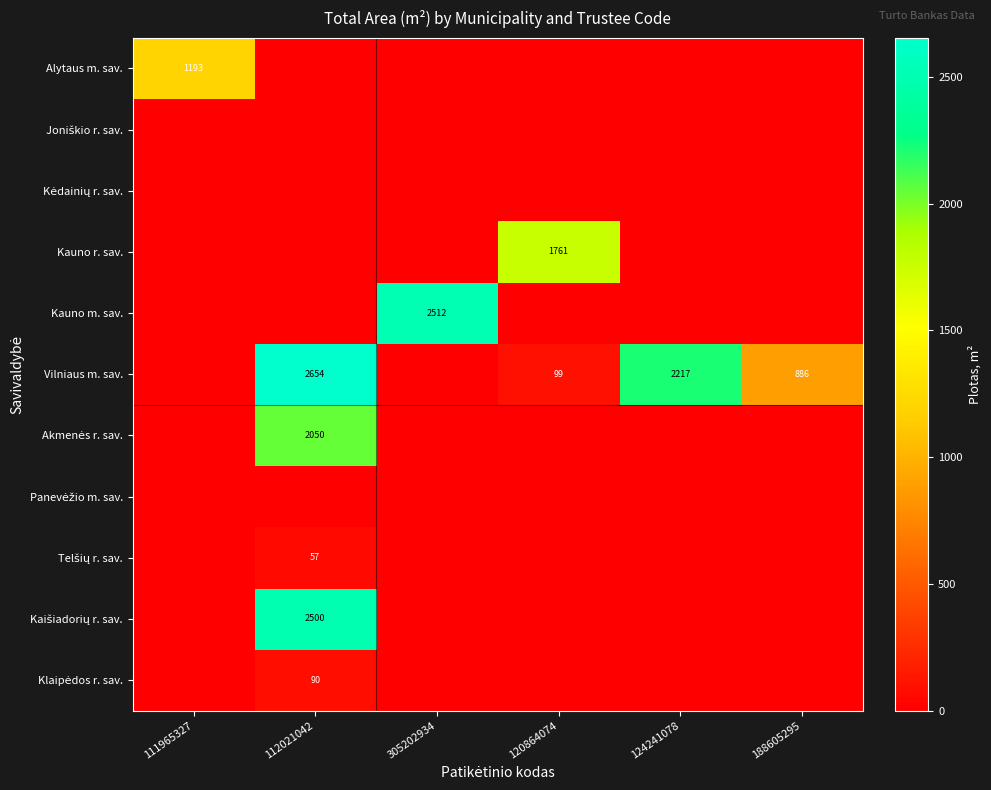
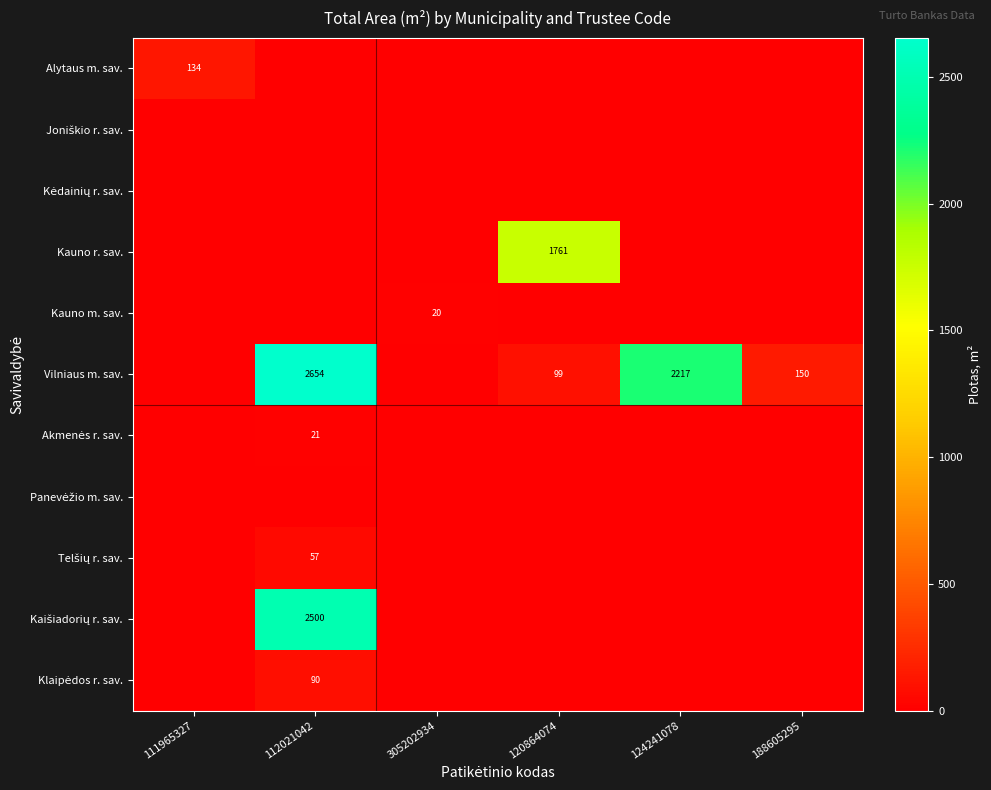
Alytaus m. sav., 111965327: 1193 -> 134
Kauno m. sav., 305202934: 2512 -> 20
Vilniaus m. sav., 188605295: 886 -> 150
Akmenės r. sav., 112021042: 2050 -> 21
